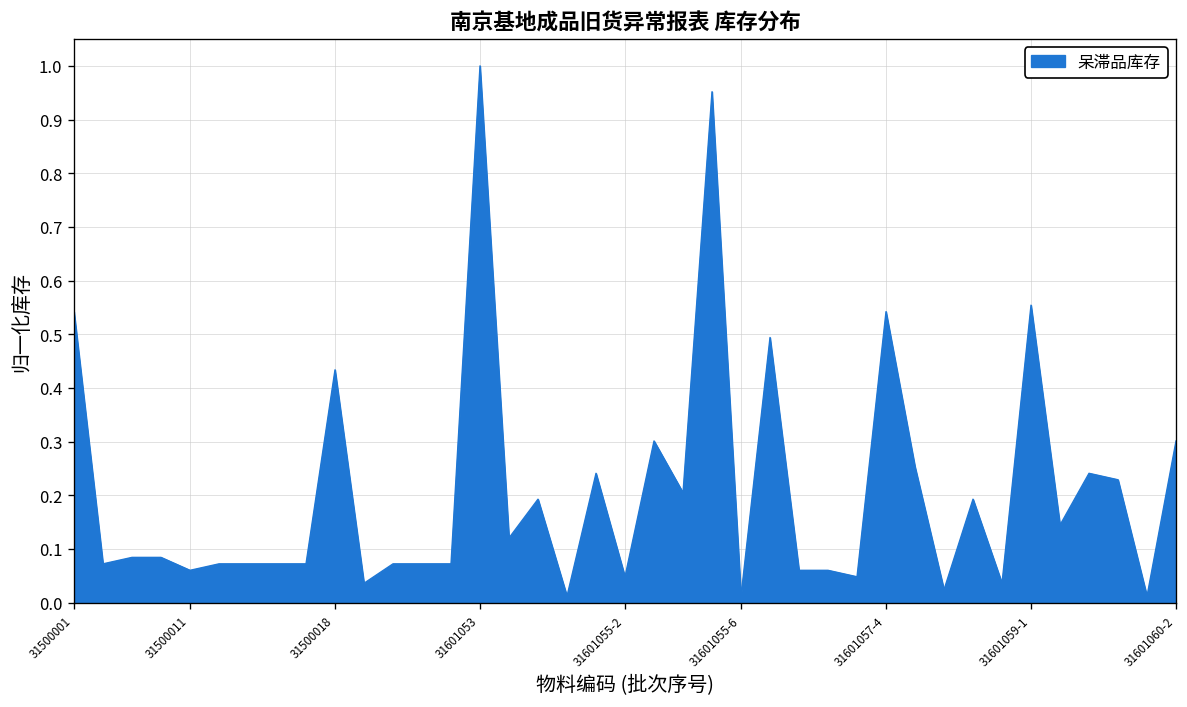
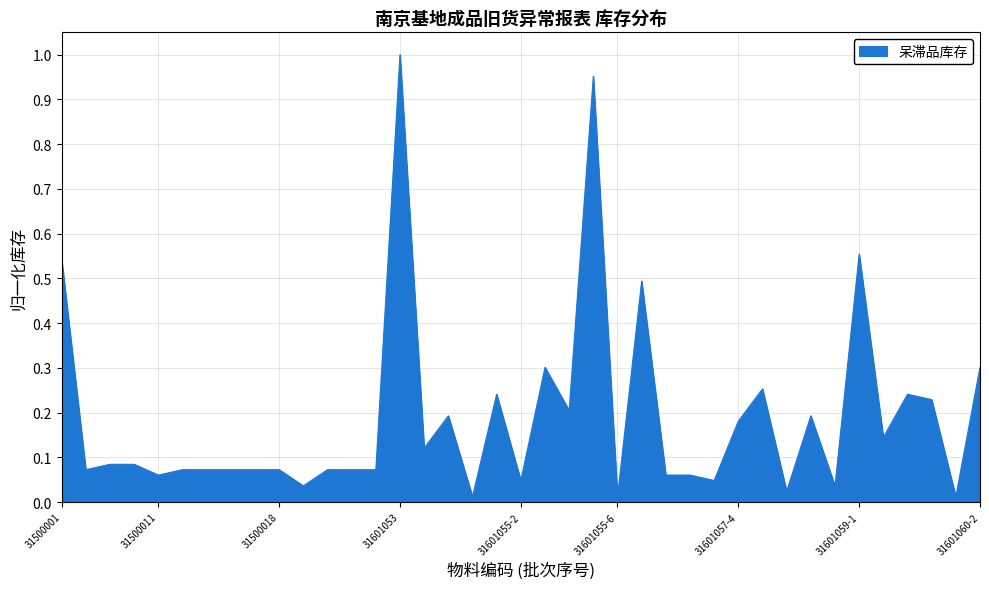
31500018: 0.43 -> 0.07
31601057-4: 0.54 -> 0.18
